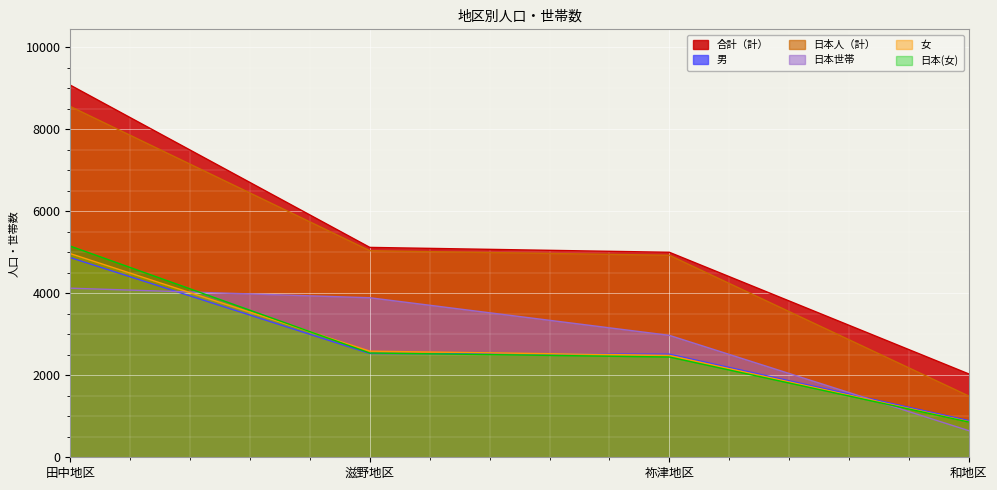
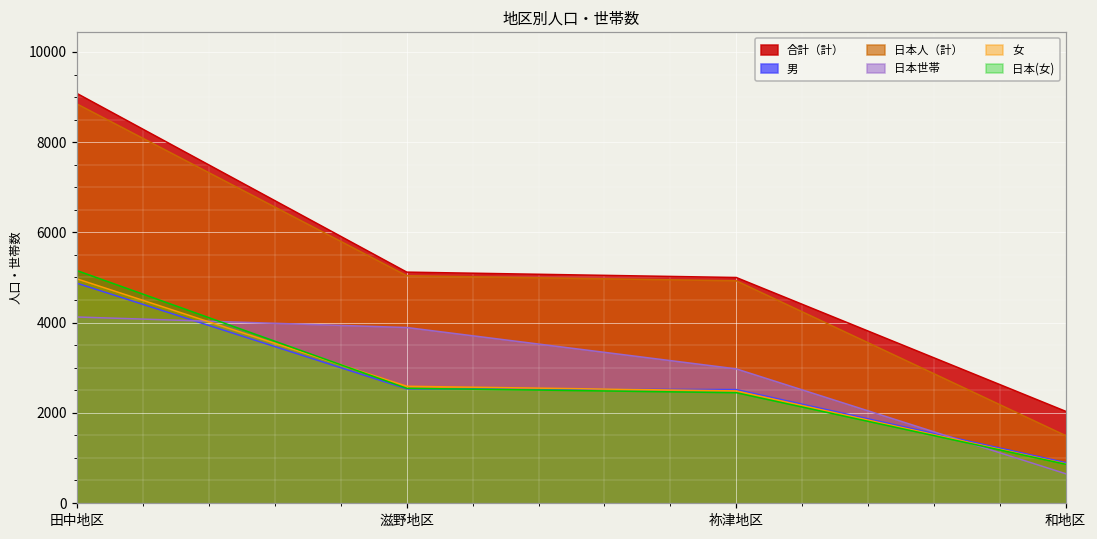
日本人（計）, 田中地区: 8600 -> 8800
